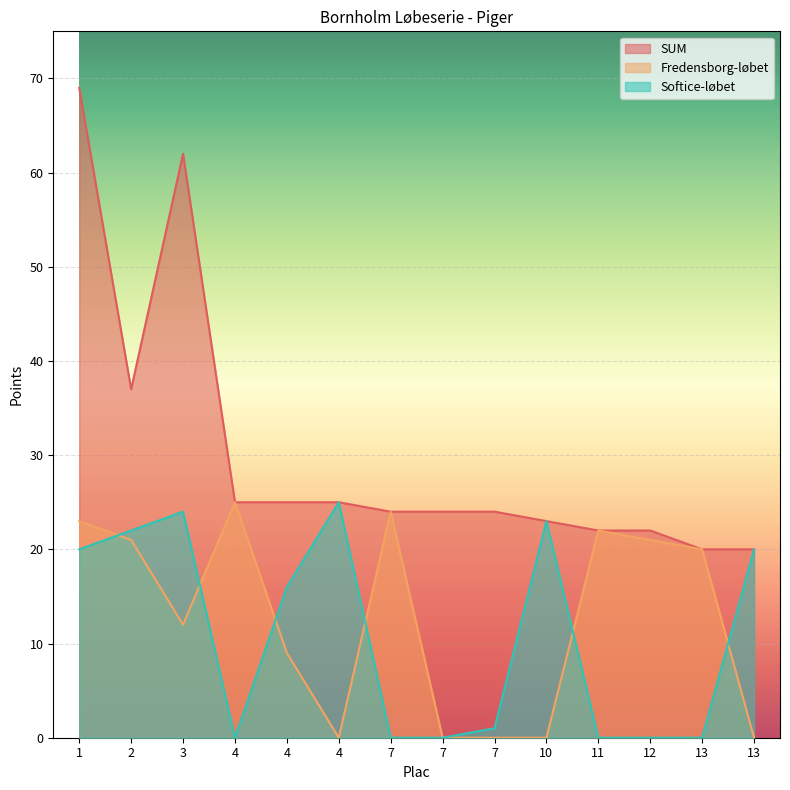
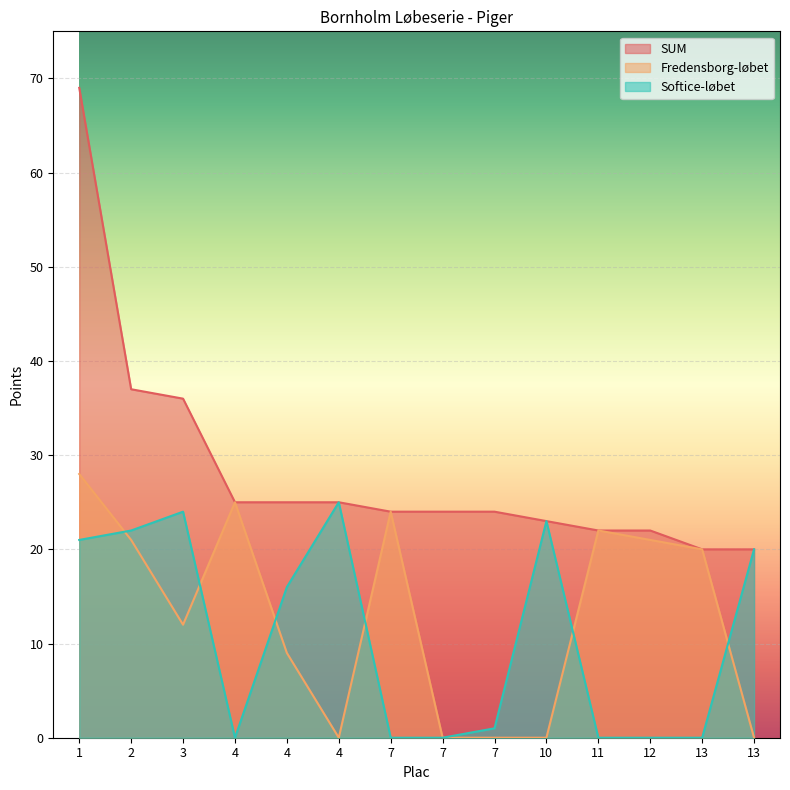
Fredensborg-løbet, 1: 23 -> 28
Softice-løbet, 1: 20 -> 21
SUM, 3: 62 -> 36
